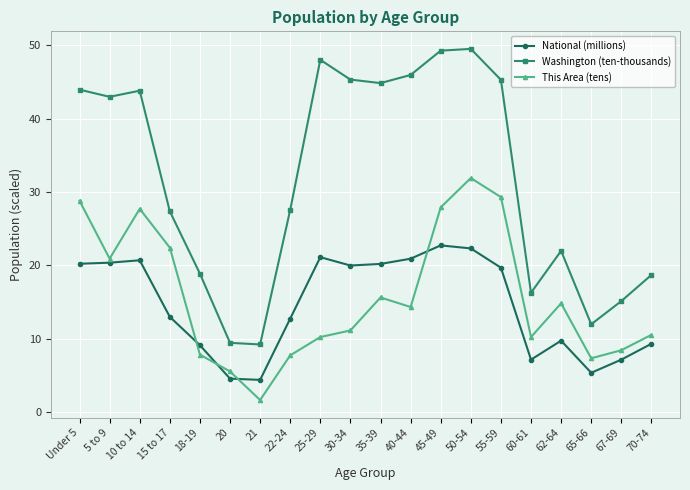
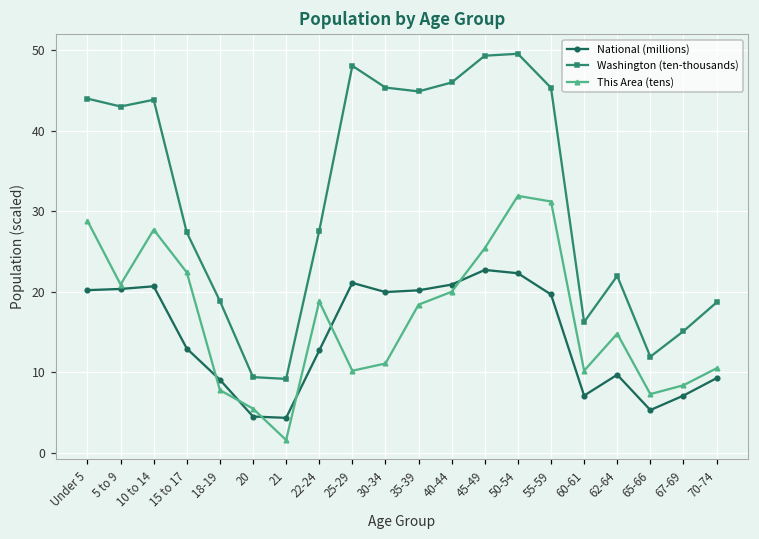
This Area (tens), 22-24: 8 -> 19
This Area (tens), 35-39: 16 -> 18
This Area (tens), 40-44: 14 -> 20
This Area (tens), 45-49: 28 -> 25
This Area (tens), 55-59: 29 -> 31
